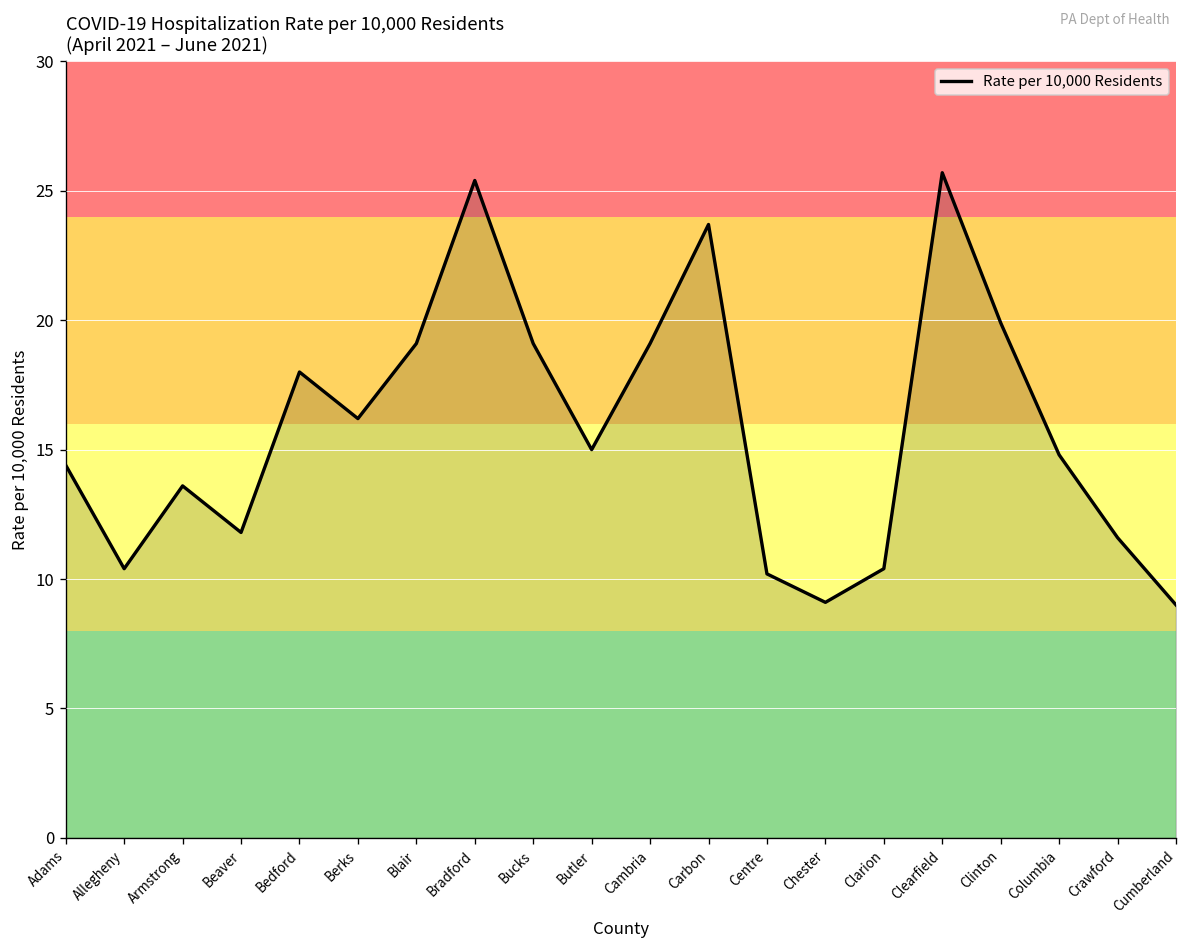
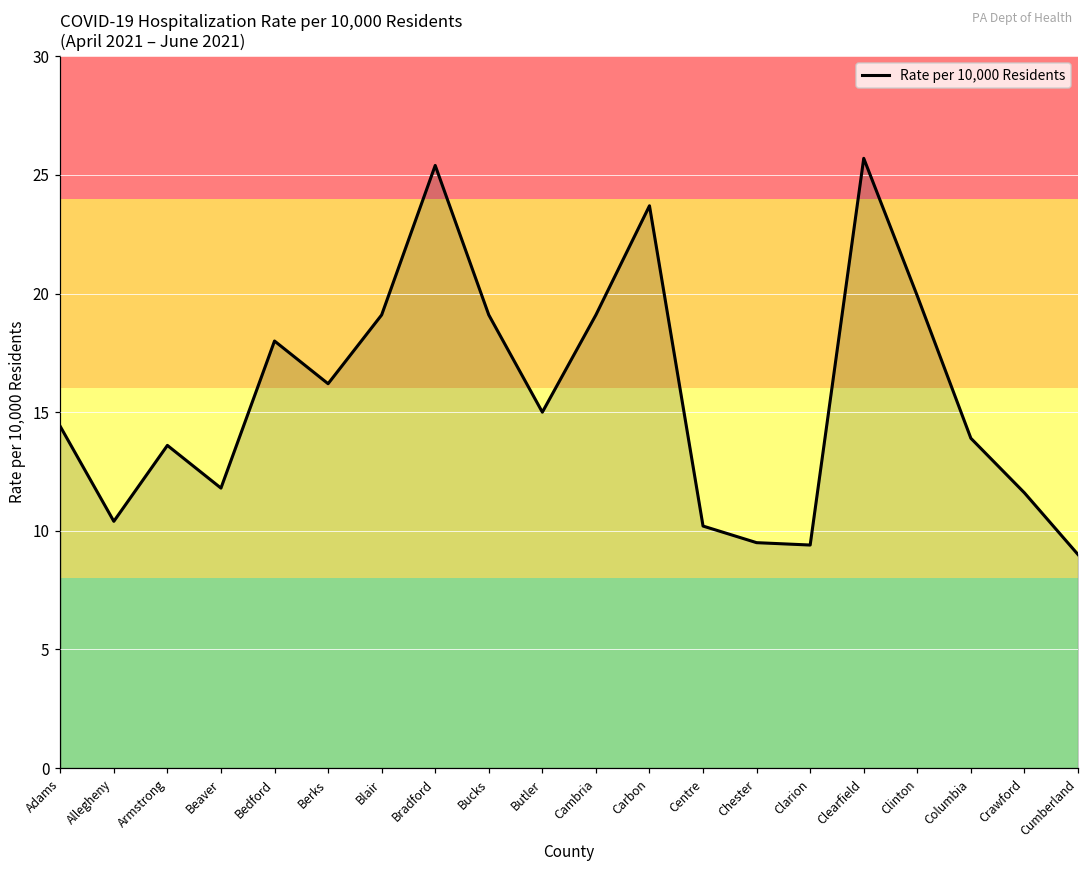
Chester: 9.1 -> 9.5
Clarion: 10.4 -> 9.4
Columbia: 14.8 -> 13.9
